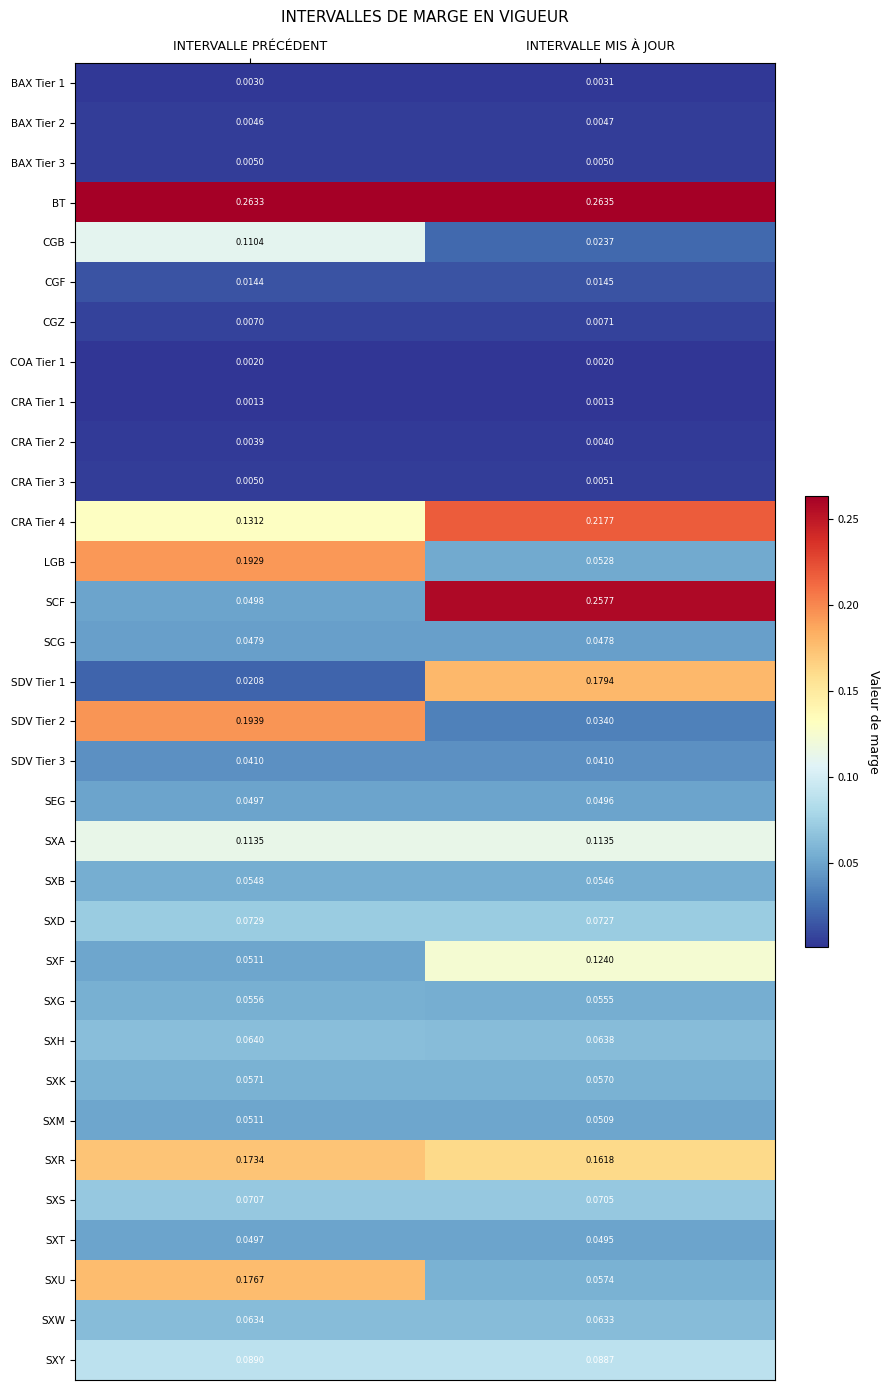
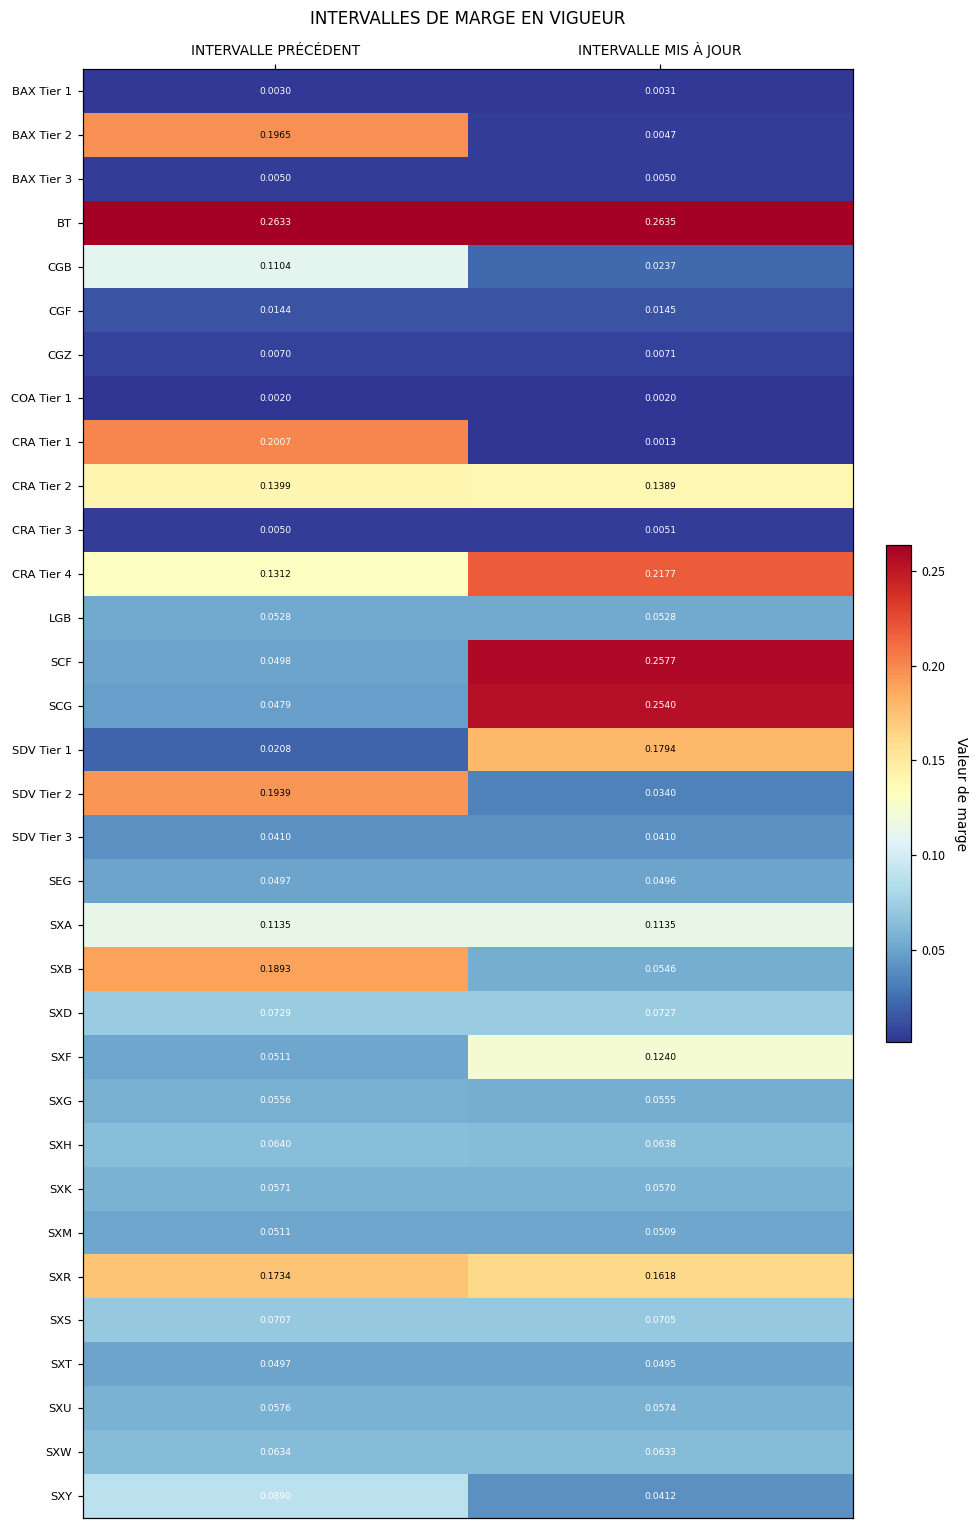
BAX Tier 2, INTERVALLE PRÉCÉDENT: 0.0046 -> 0.1965
CRA Tier 1, INTERVALLE PRÉCÉDENT: 0.0013 -> 0.2007
CRA Tier 2, INTERVALLE PRÉCÉDENT: 0.0039 -> 0.1399
CRA Tier 2, INTERVALLE MIS À JOUR: 0.0040 -> 0.1389
LGB, INTERVALLE PRÉCÉDENT: 0.1929 -> 0.0528
SCG, INTERVALLE MIS À JOUR: 0.0478 -> 0.2540
SXB, INTERVALLE PRÉCÉDENT: 0.0548 -> 0.1893
SXU, INTERVALLE PRÉCÉDENT: 0.1767 -> 0.0576
SXY, INTERVALLE MIS À JOUR: 0.0887 -> 0.0412
